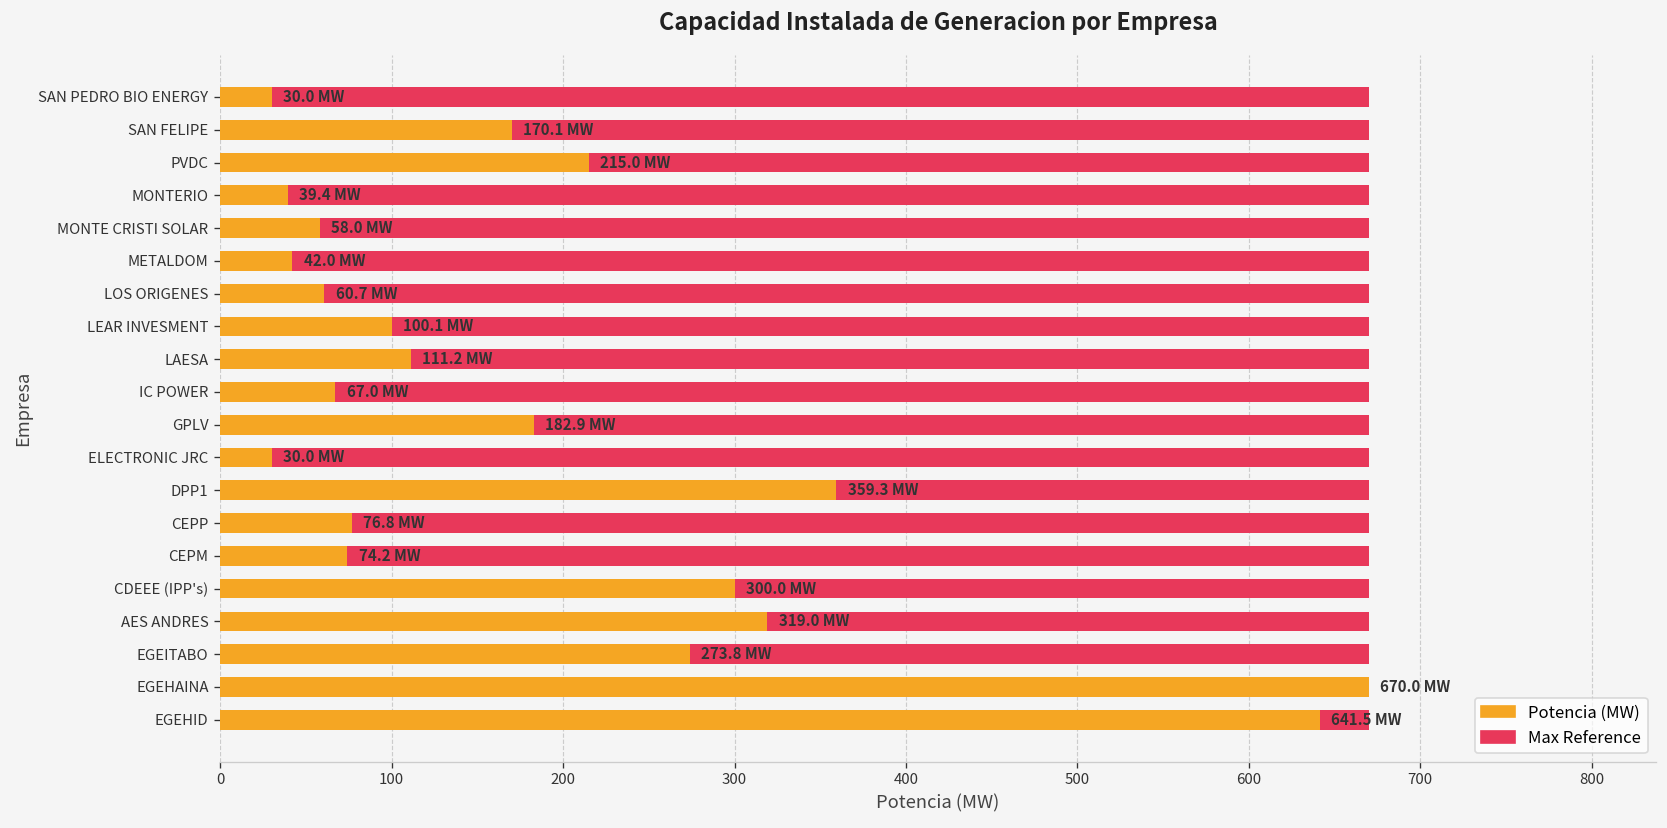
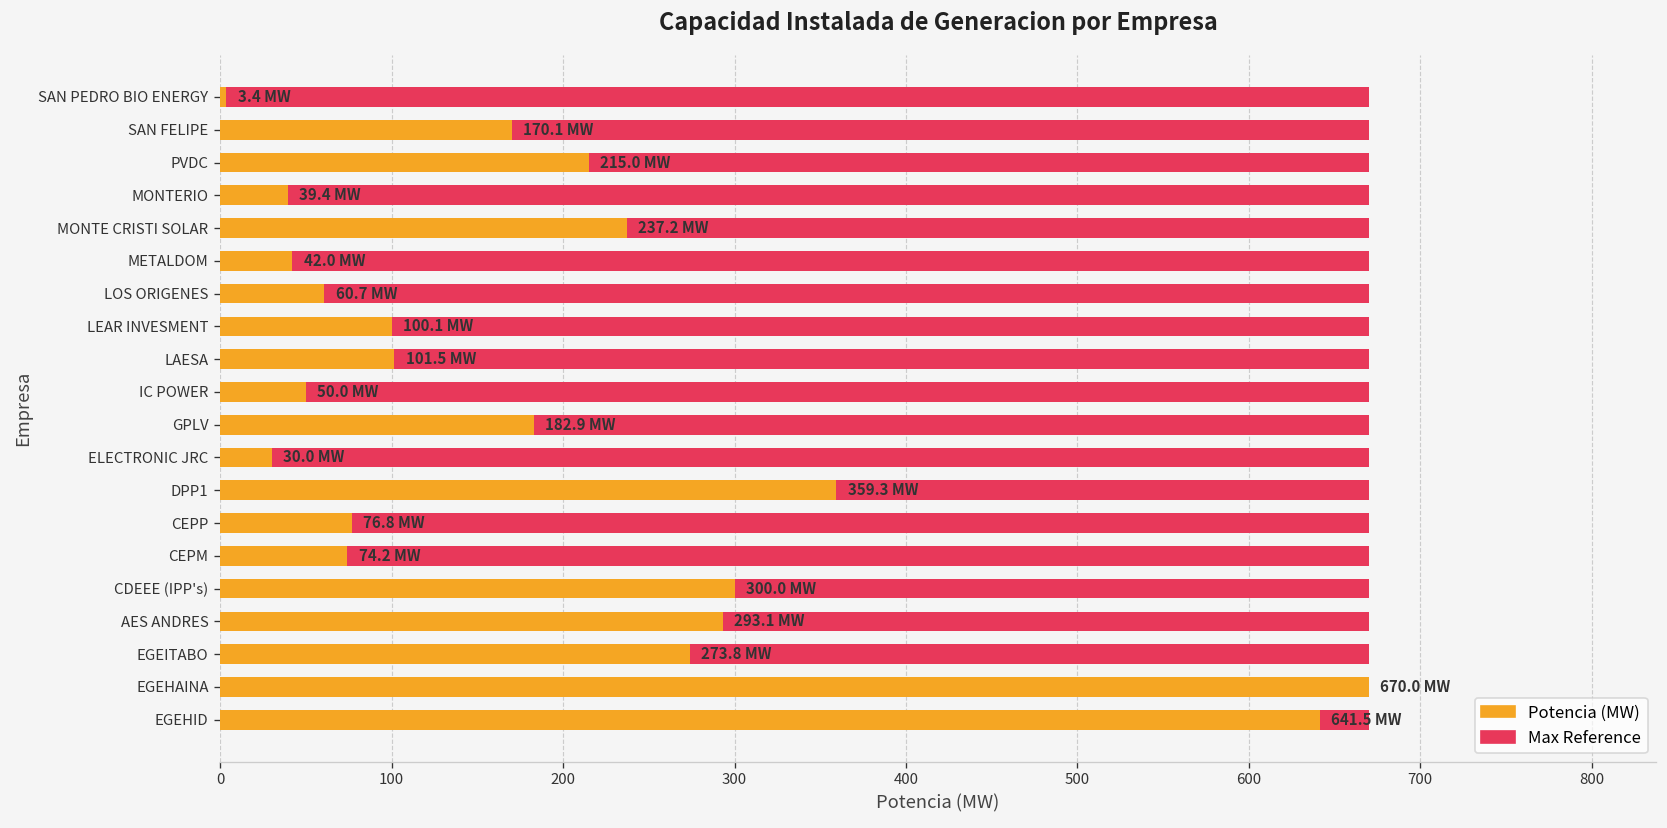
Potencia (MW), SAN PEDRO BIO ENERGY: 30.0 -> 3.4
Potencia (MW), MONTE CRISTI SOLAR: 58.0 -> 237.2
Potencia (MW), LAESA: 111.2 -> 101.5
Potencia (MW), IC POWER: 67.0 -> 50.0
Potencia (MW), AES ANDRES: 319.0 -> 293.1
